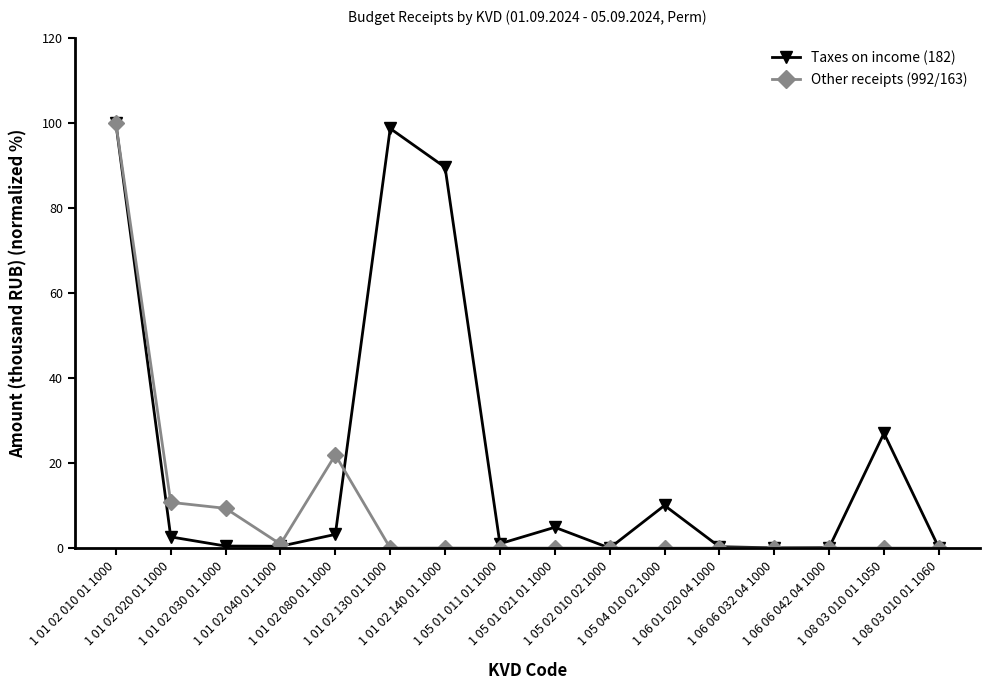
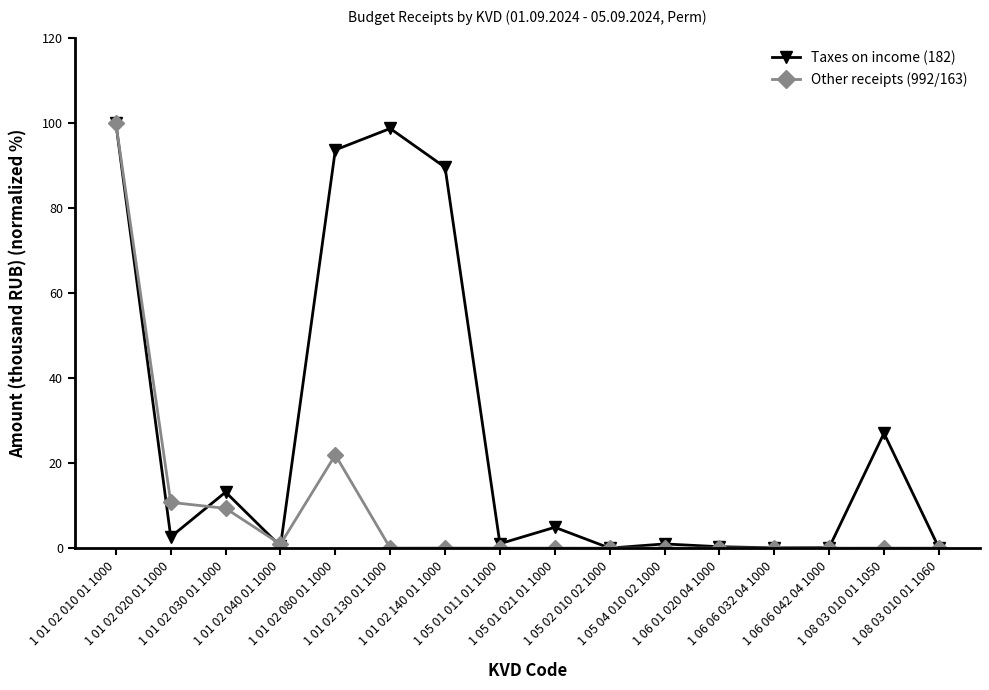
Taxes on income (182), 1 01 02 030 01 1000: 0 -> 13
Taxes on income (182), 1 01 02 080 01 1000: 3 -> 94
Taxes on income (182), 1 05 04 010 02 1000: 10 -> 1
